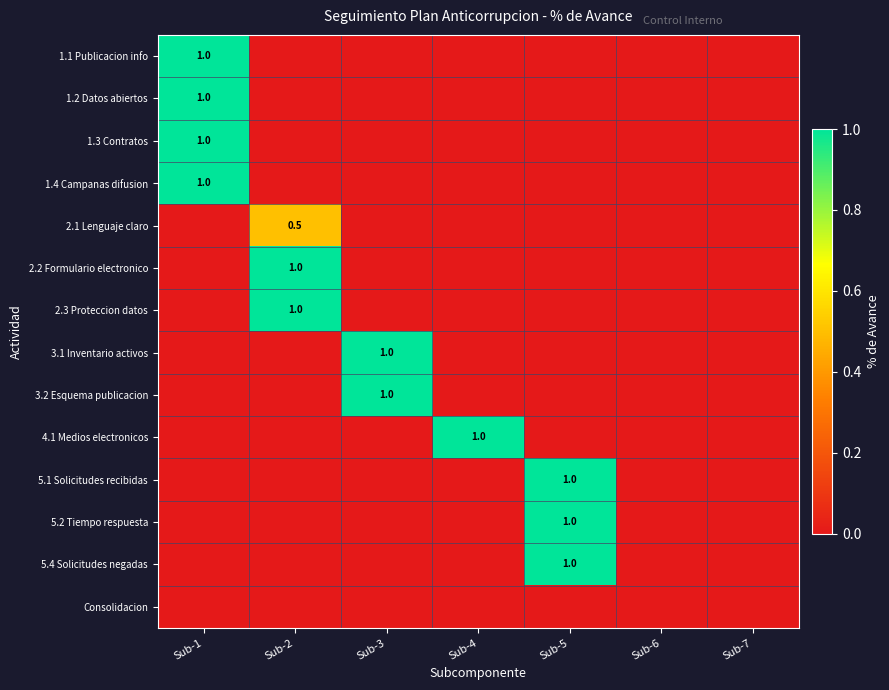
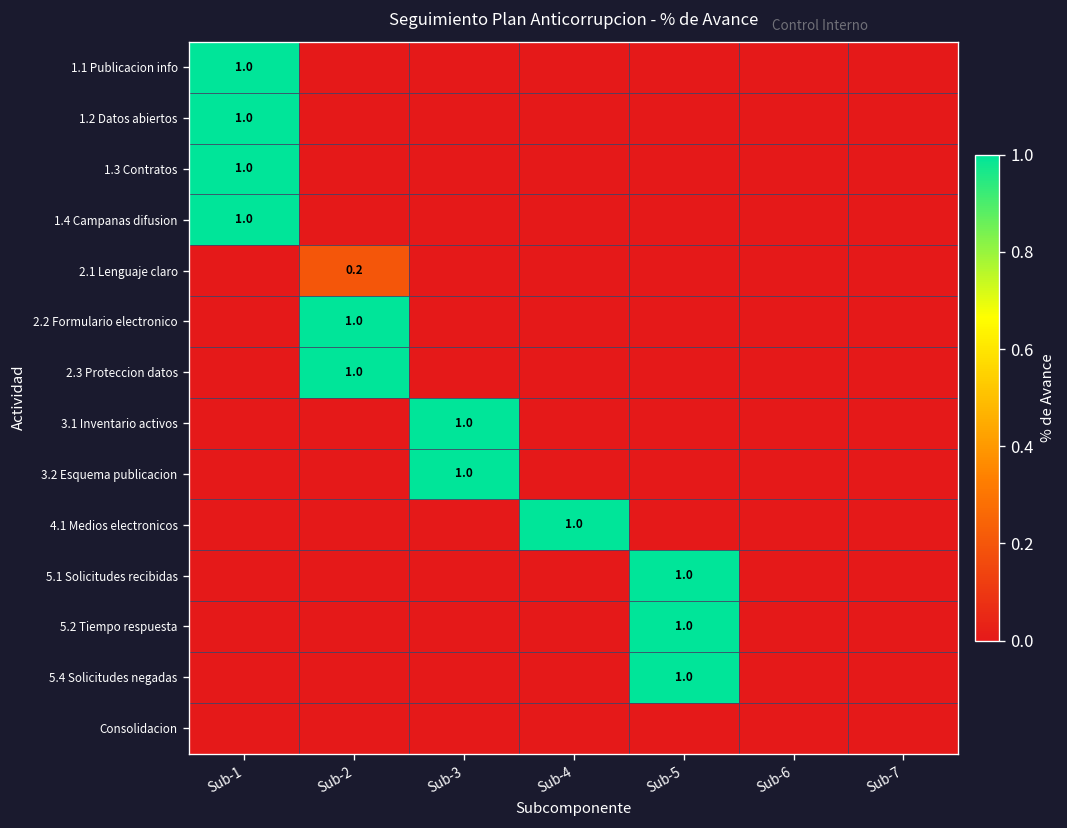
2.1 Lenguaje claro, Sub-2: 0.5 -> 0.2
